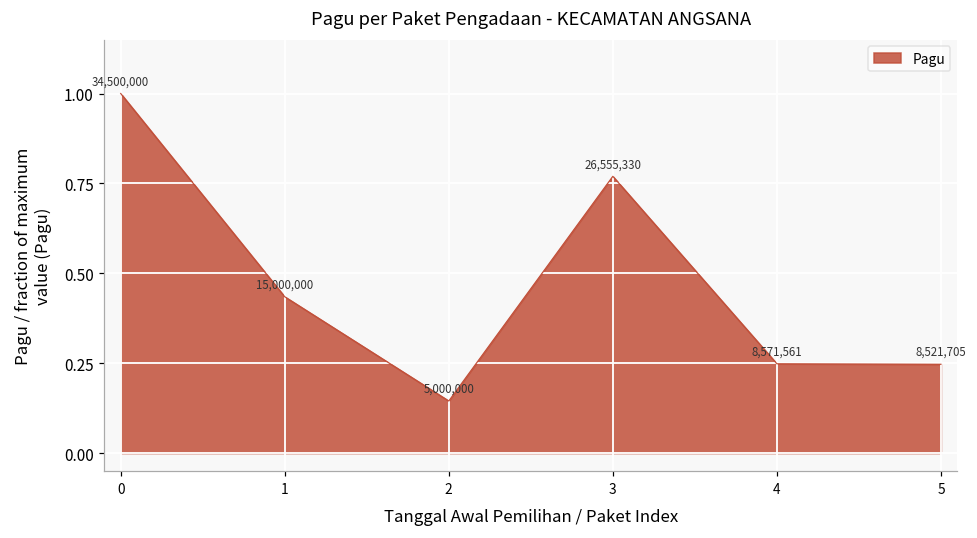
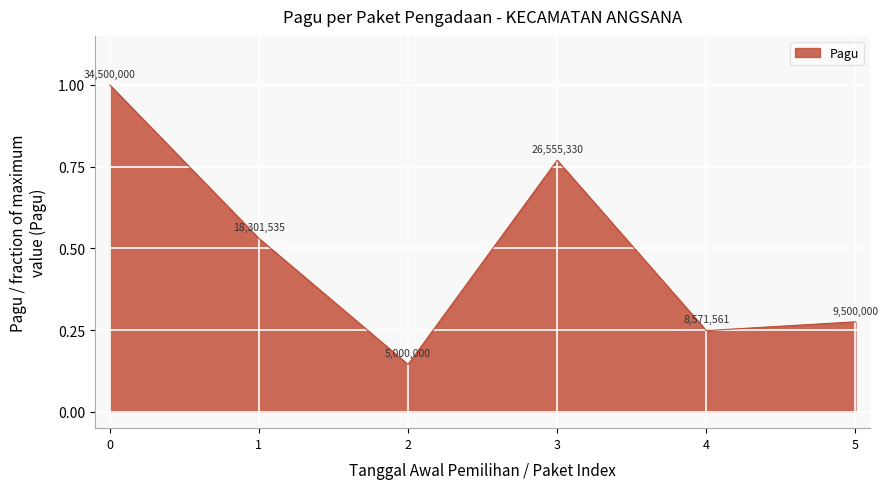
1: 15,000,000 -> 18,301,535
5: 8,521,705 -> 9,500,000
